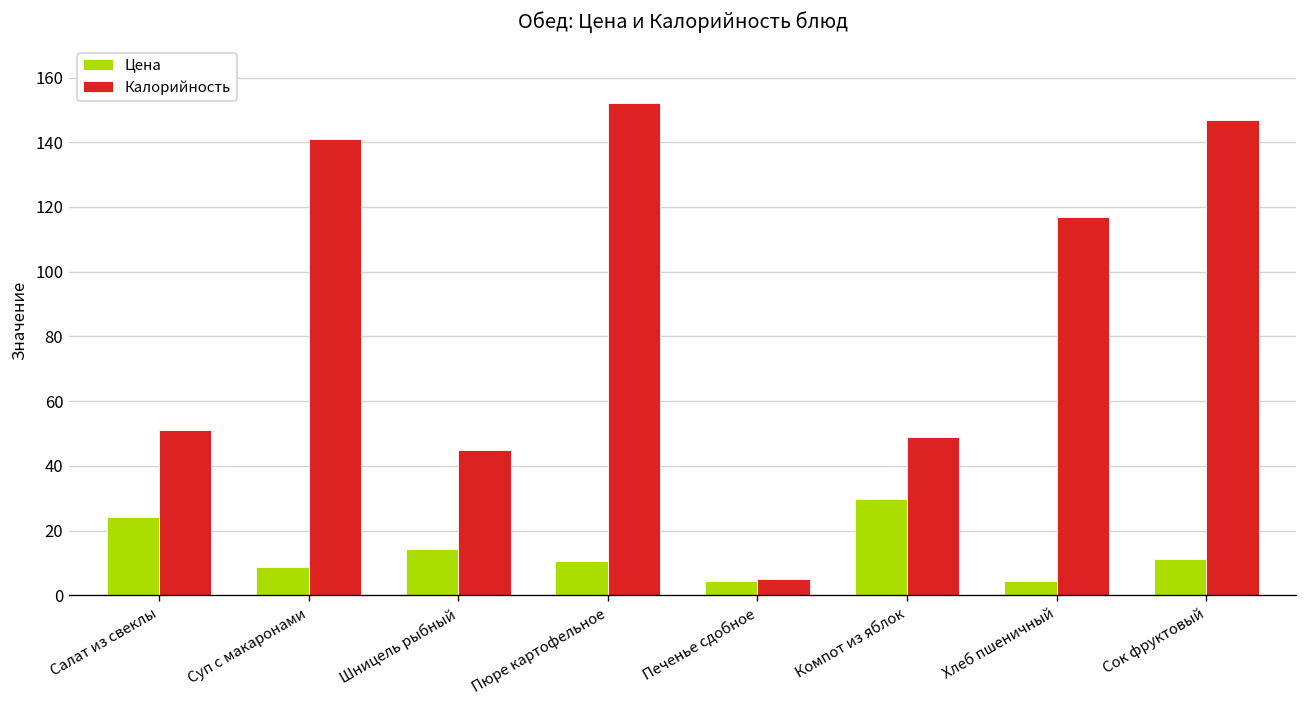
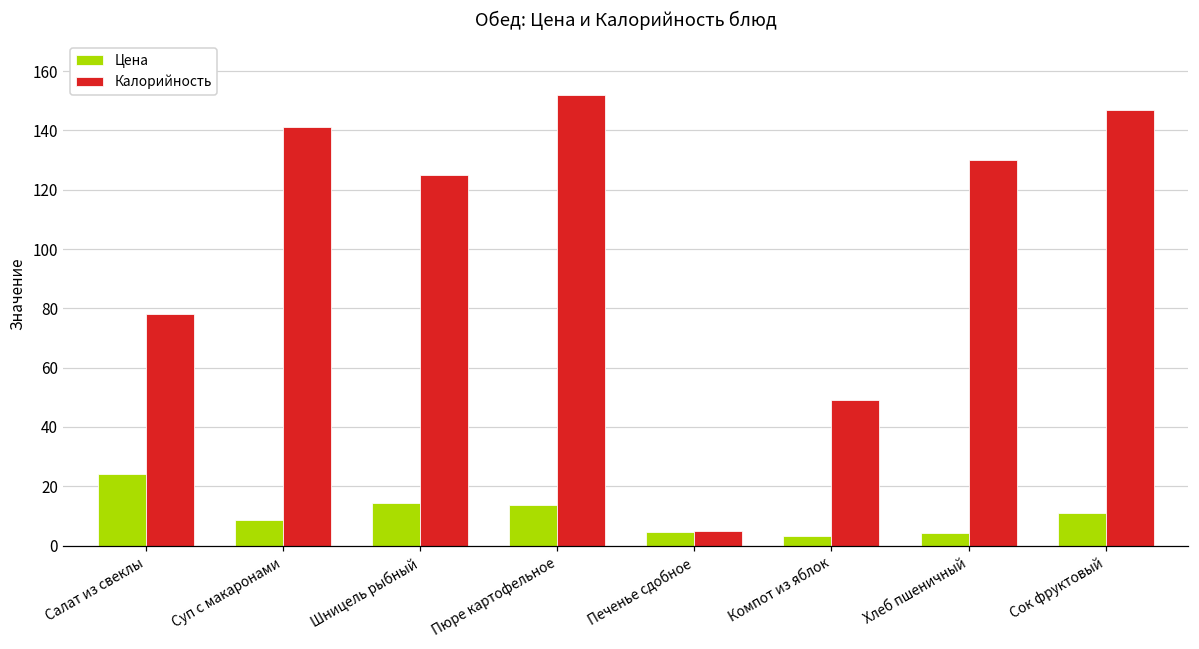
Калорийность, Салат из свеклы: 51 -> 78
Калорийность, Шницель рыбный: 45 -> 125
Цена, Пюре картофельное: 11 -> 14
Цена, Компот из яблок: 30 -> 3
Калорийность, Хлеб пшеничный: 117 -> 130
